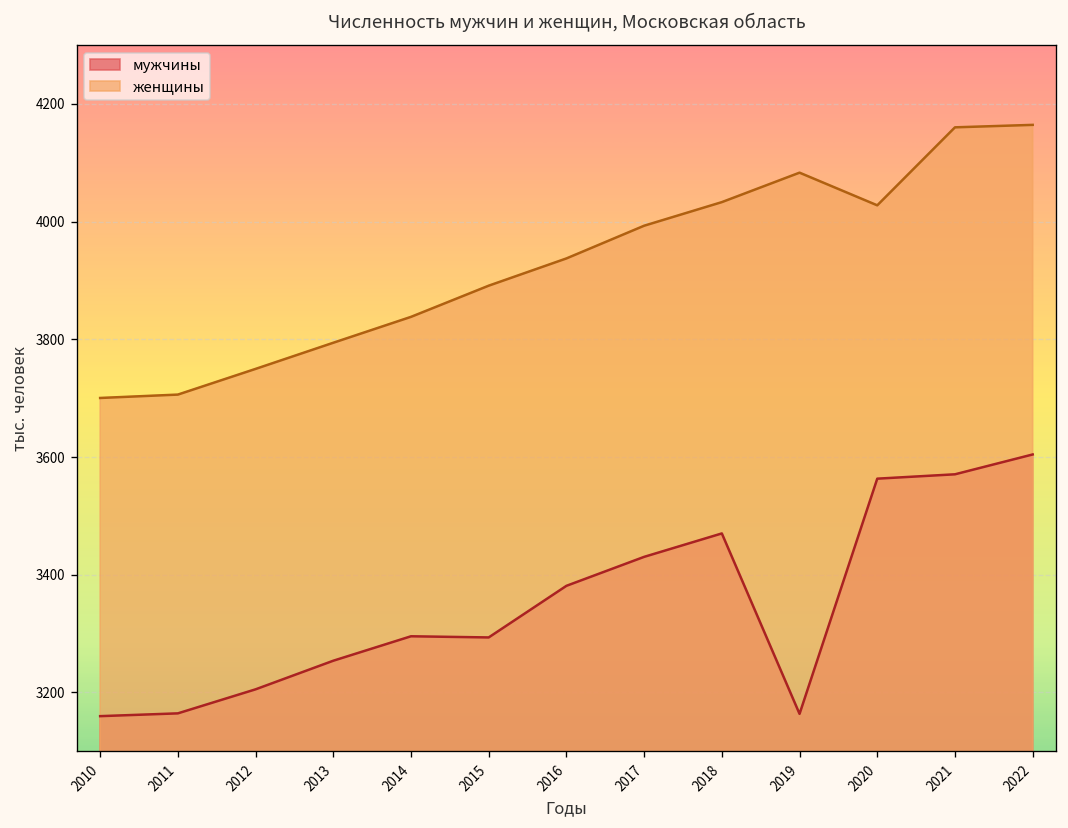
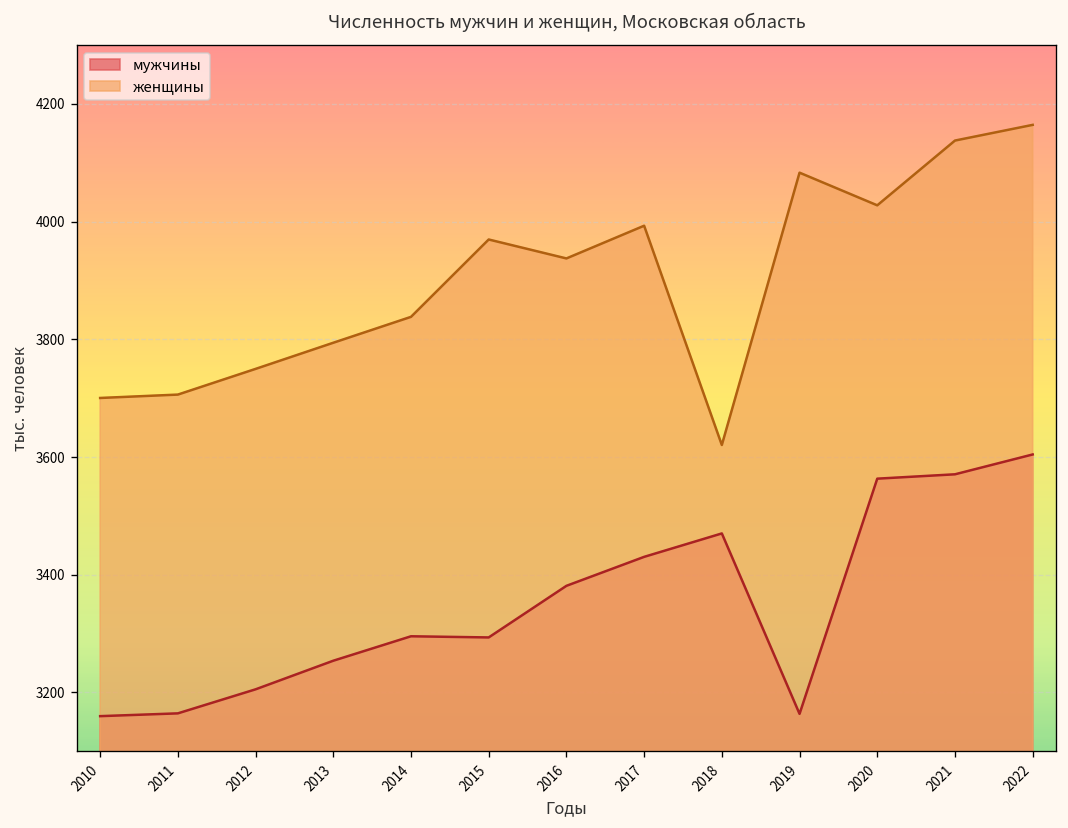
женщины, 2015: 3890 -> 3970
женщины, 2018: 4030 -> 3620
женщины, 2021: 4160 -> 4140
